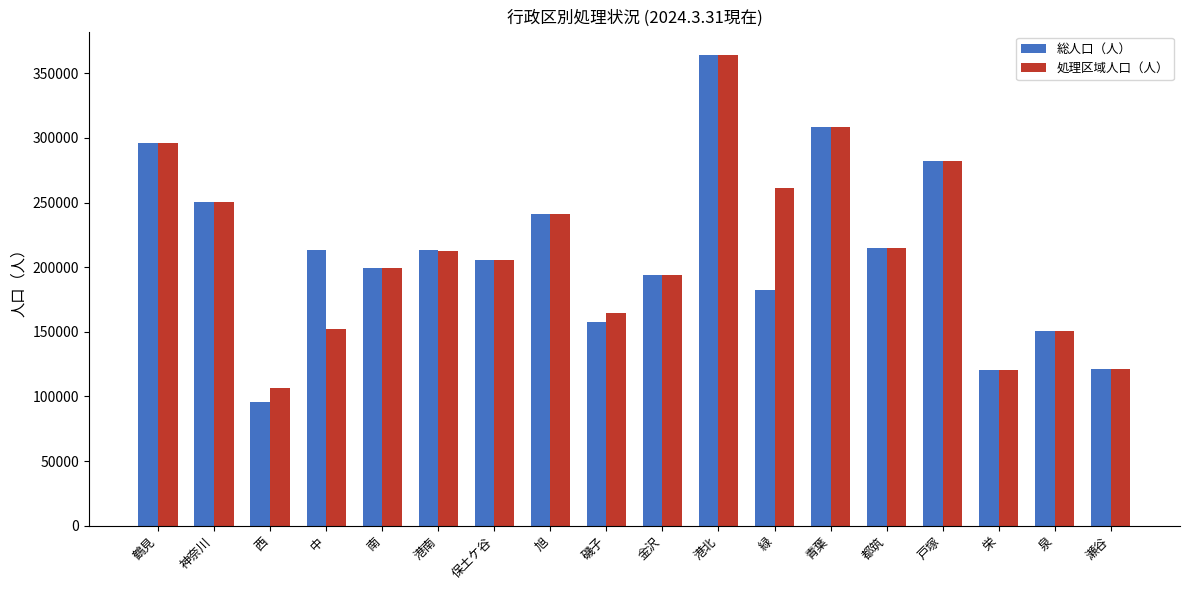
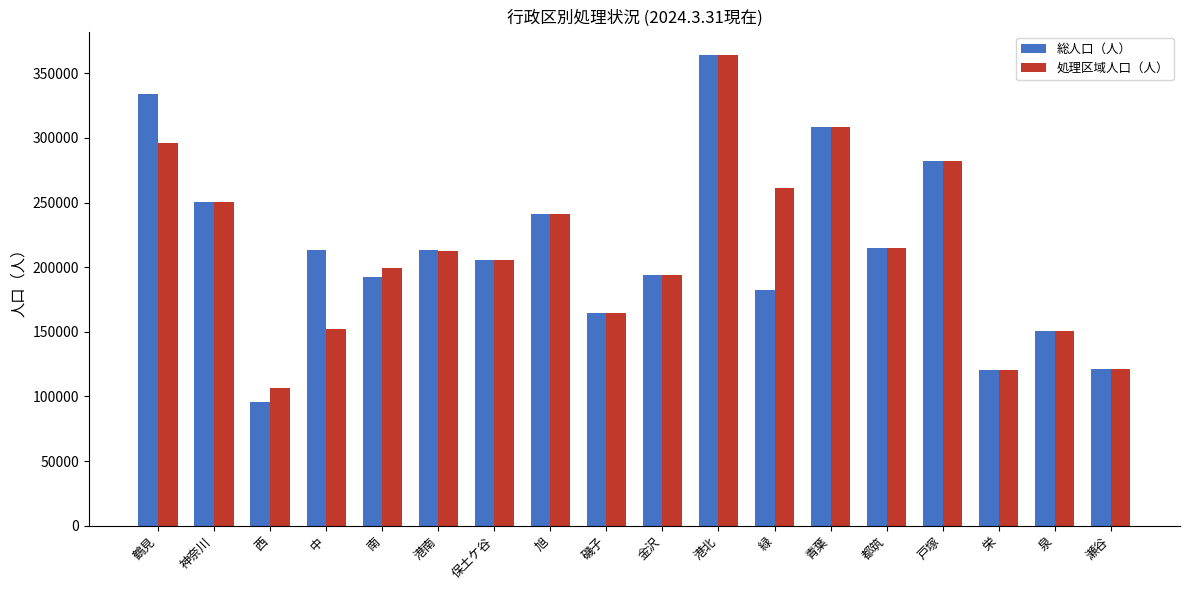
総人口（人）, 鶴見: 296000 -> 334000
総人口（人）, 南: 199000 -> 193000
総人口（人）, 磯子: 157000 -> 165000
